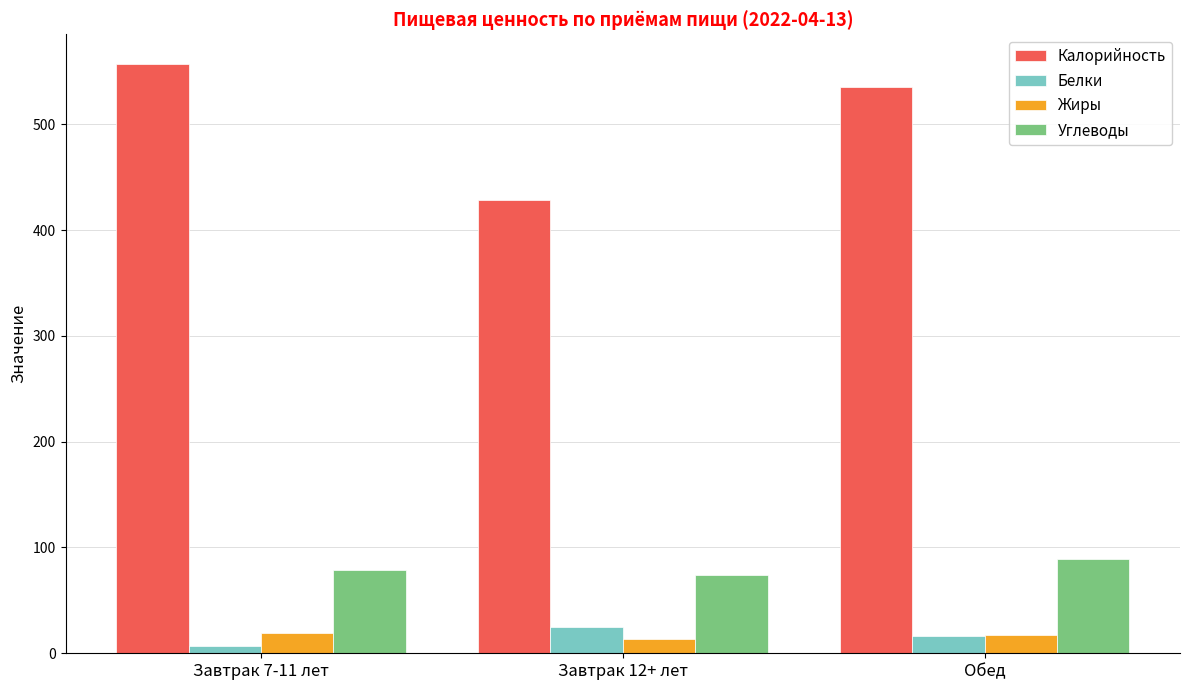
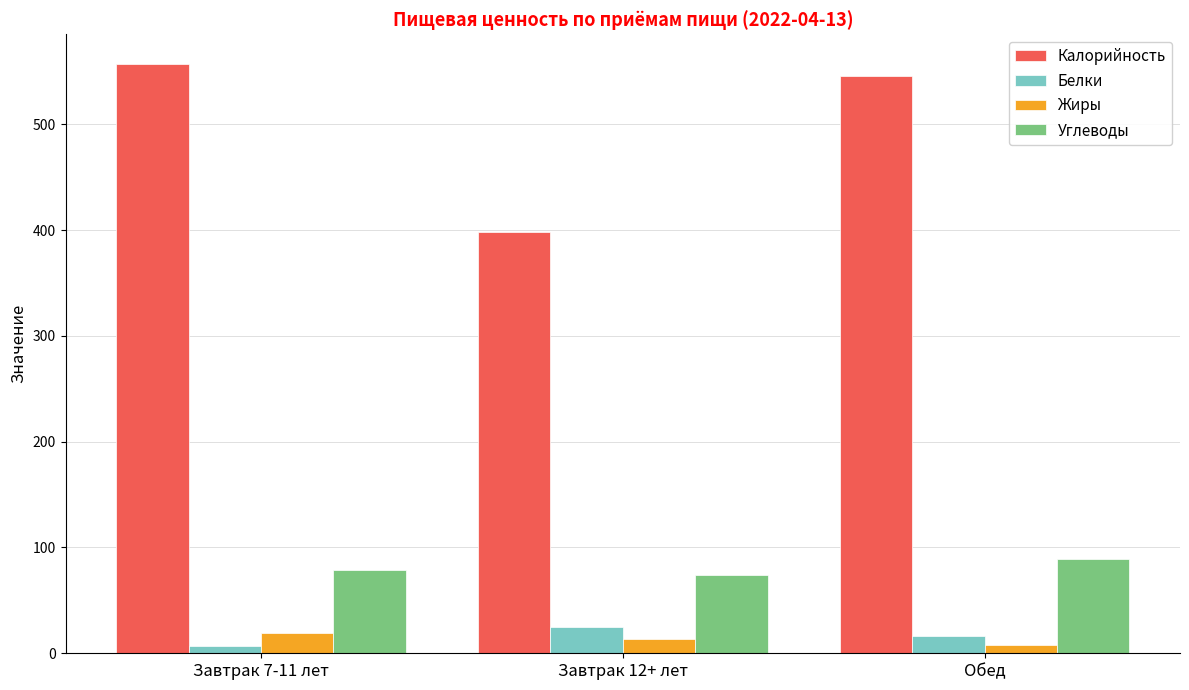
Калорийность, Завтрак 12+ лет: 428 -> 398
Калорийность, Обед: 536 -> 546
Жиры, Обед: 17 -> 7
